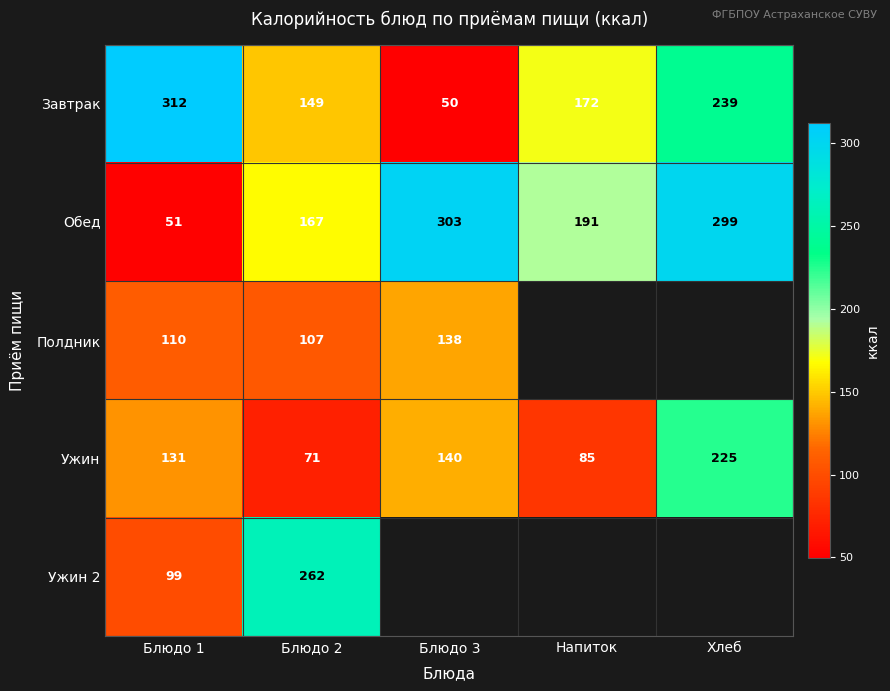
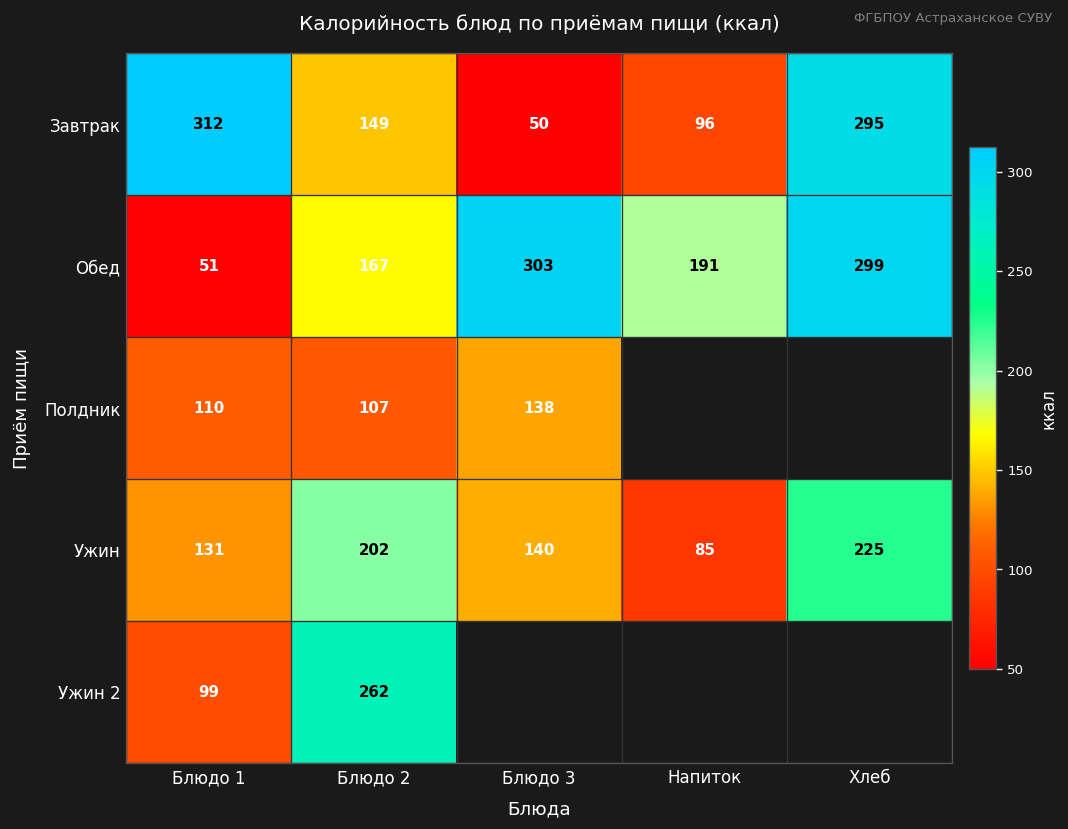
Завтрак, Напиток: 172 -> 96
Завтрак, Хлеб: 239 -> 295
Ужин, Блюдо 2: 71 -> 202
